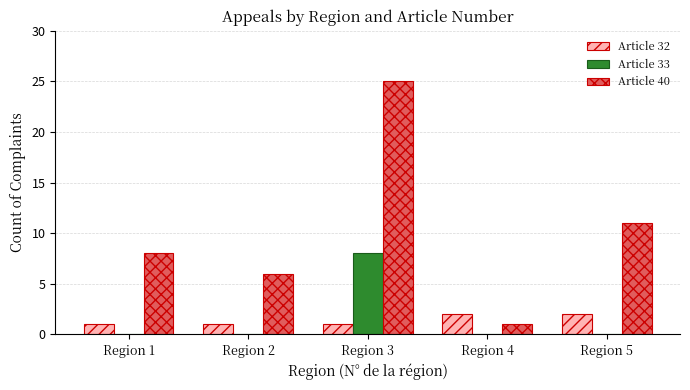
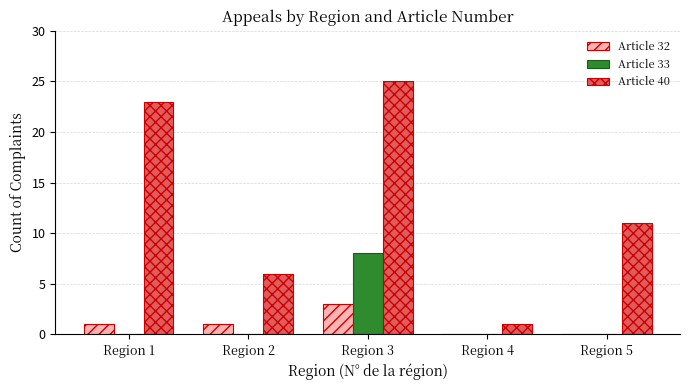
Article 40, Region 1: 8 -> 23
Article 32, Region 3: 1 -> 3
Article 32, Region 4: 2 -> 0
Article 32, Region 5: 2 -> 0
